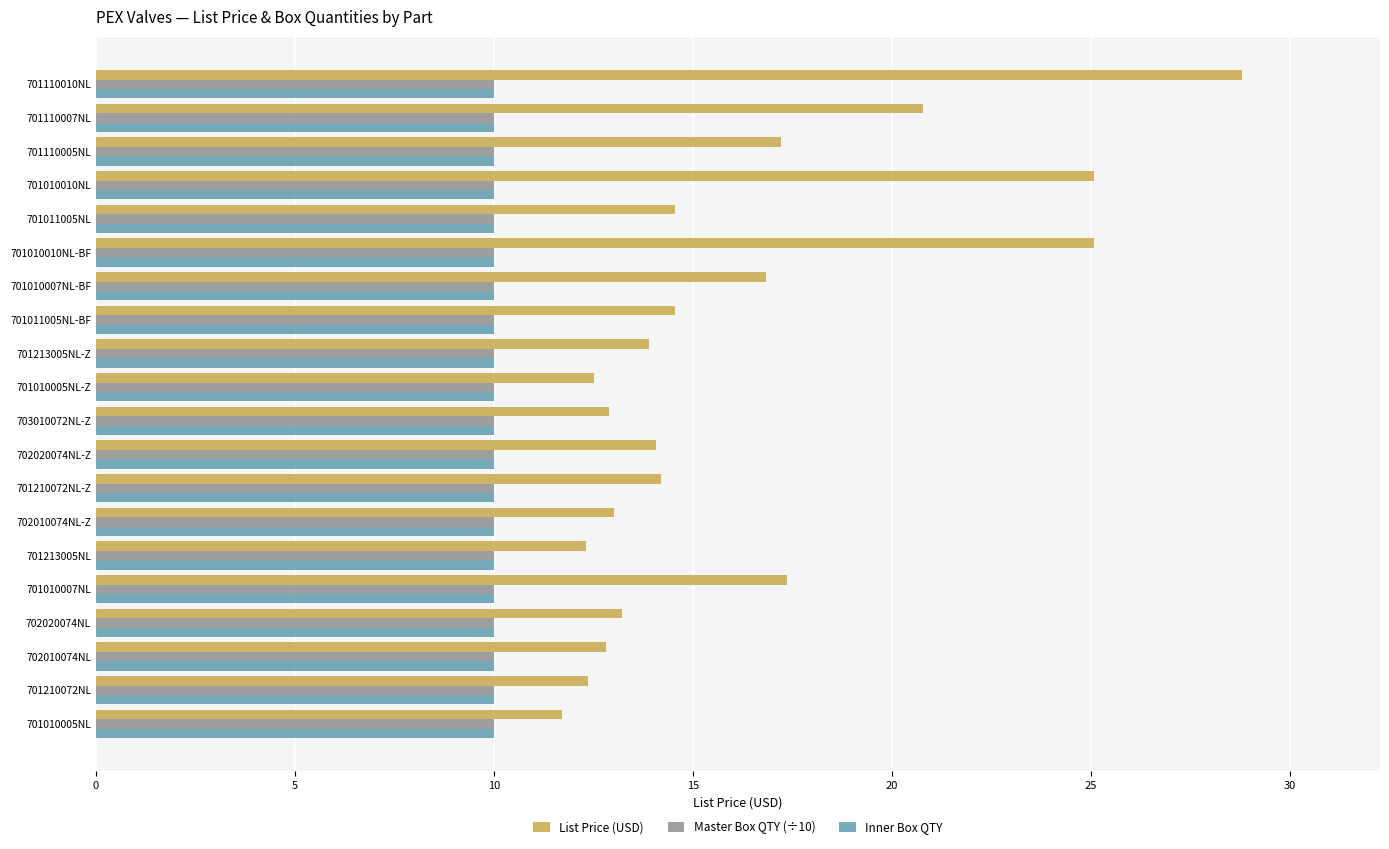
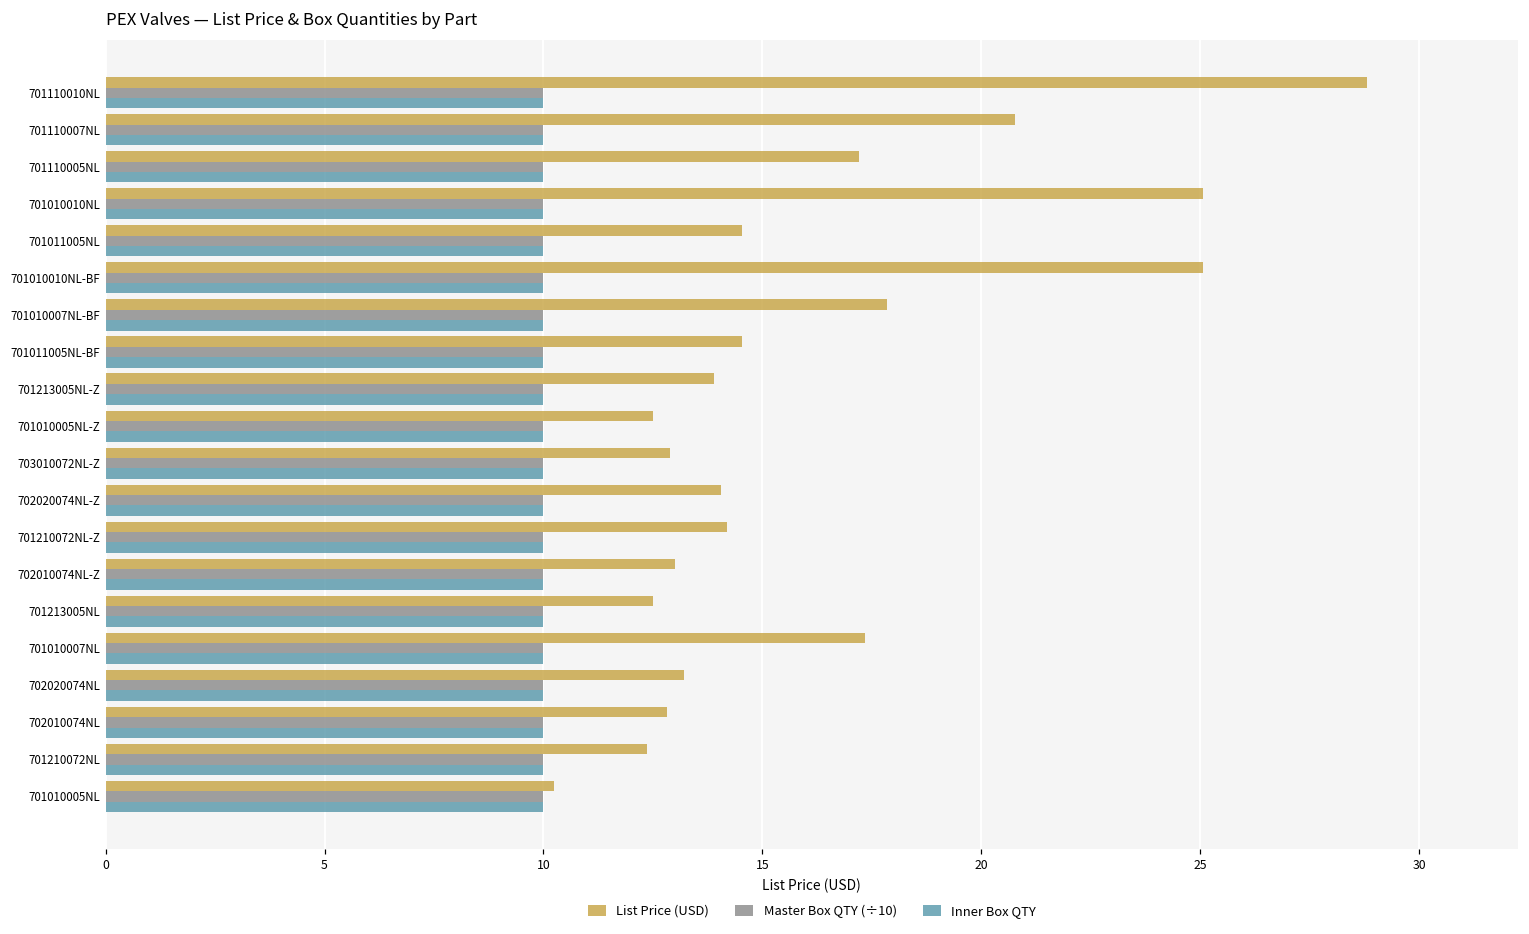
List Price (USD), 701010007NL-BF: 16.8 -> 17.9
List Price (USD), 701213005NL: 12.3 -> 12.5
List Price (USD), 701010005NL: 11.7 -> 10.2
